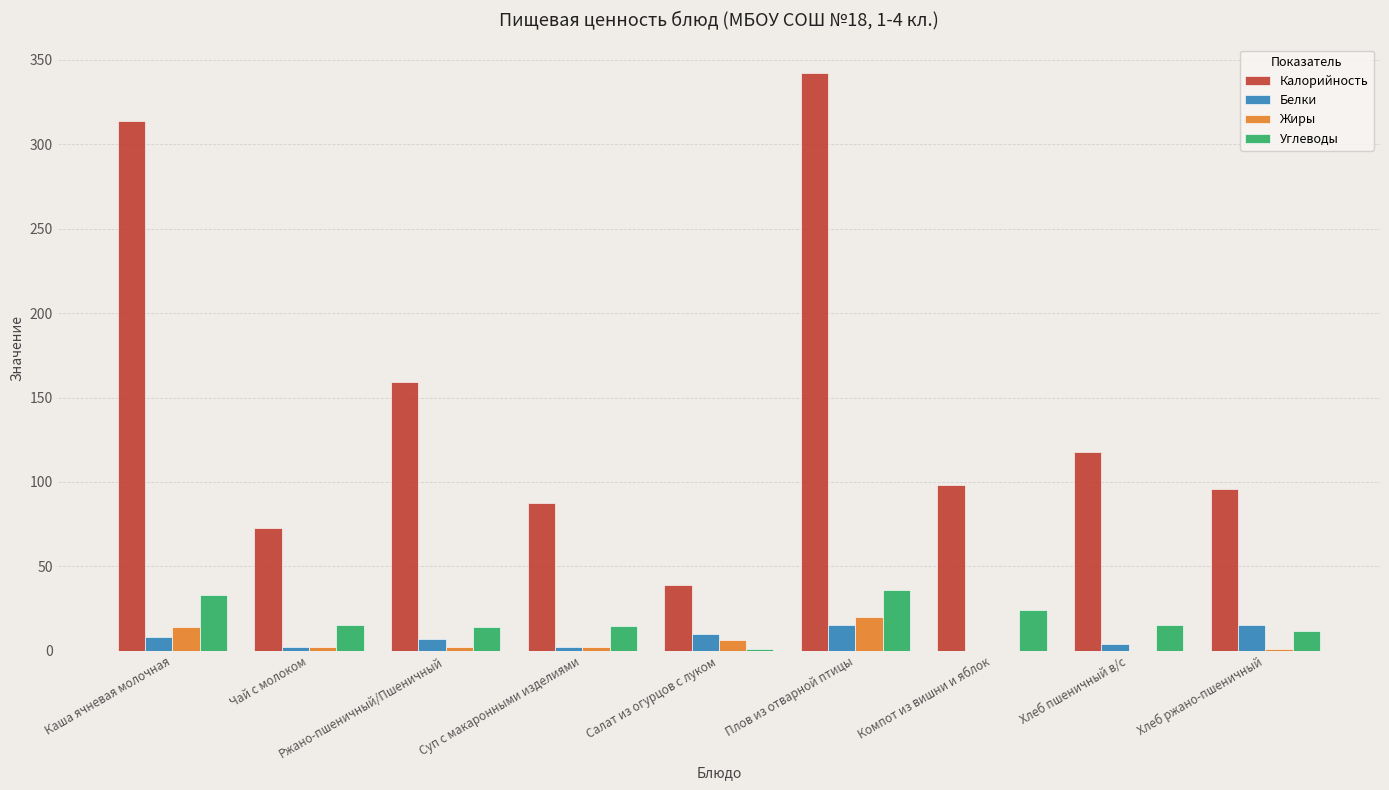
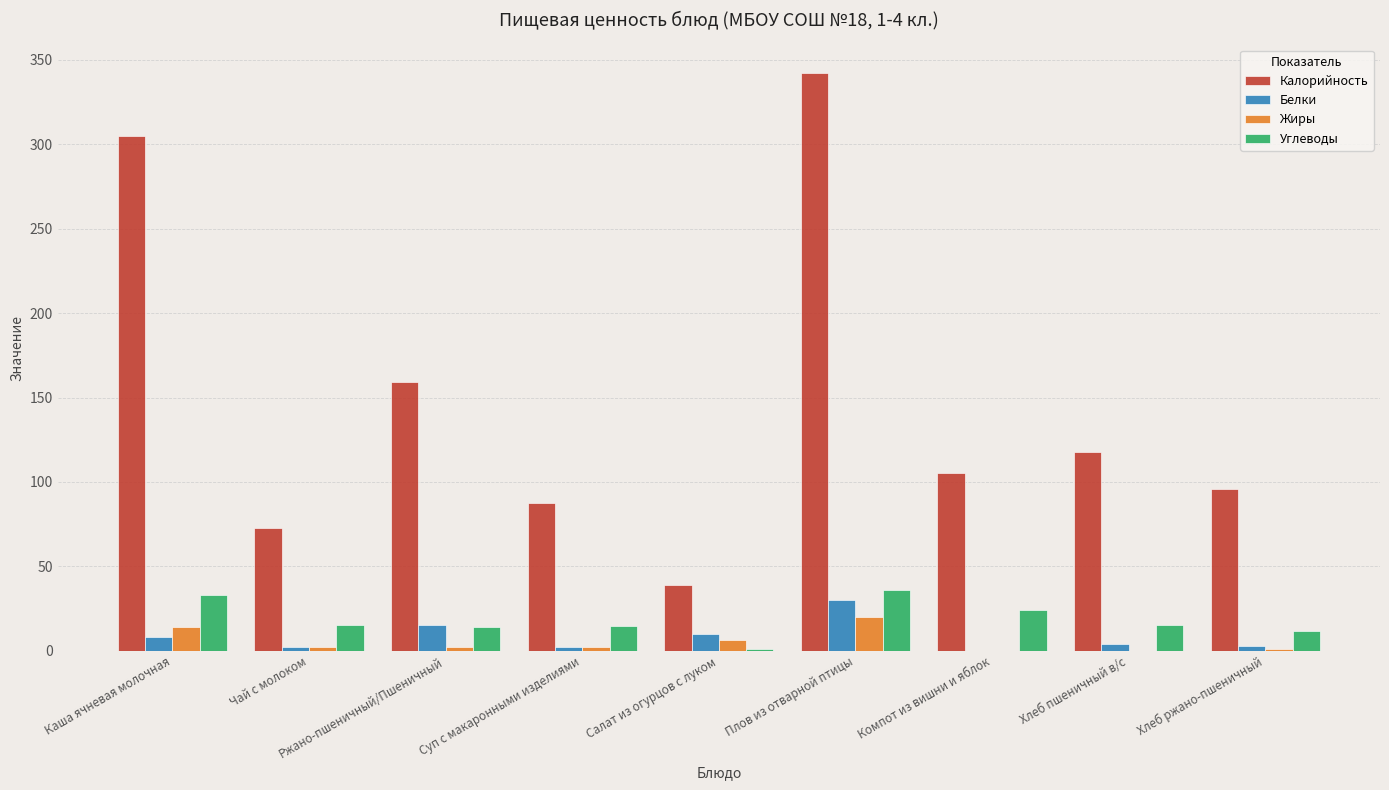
Калорийность, Каша ячневая молочная: 314 -> 305
Белки, Ржано-пшеничный/Пшеничный: 7 -> 15
Белки, Плов из отварной птицы: 15 -> 30
Калорийность, Компот из вишни и яблок: 98 -> 105
Белки, Хлеб ржано-пшеничный: 15 -> 3
